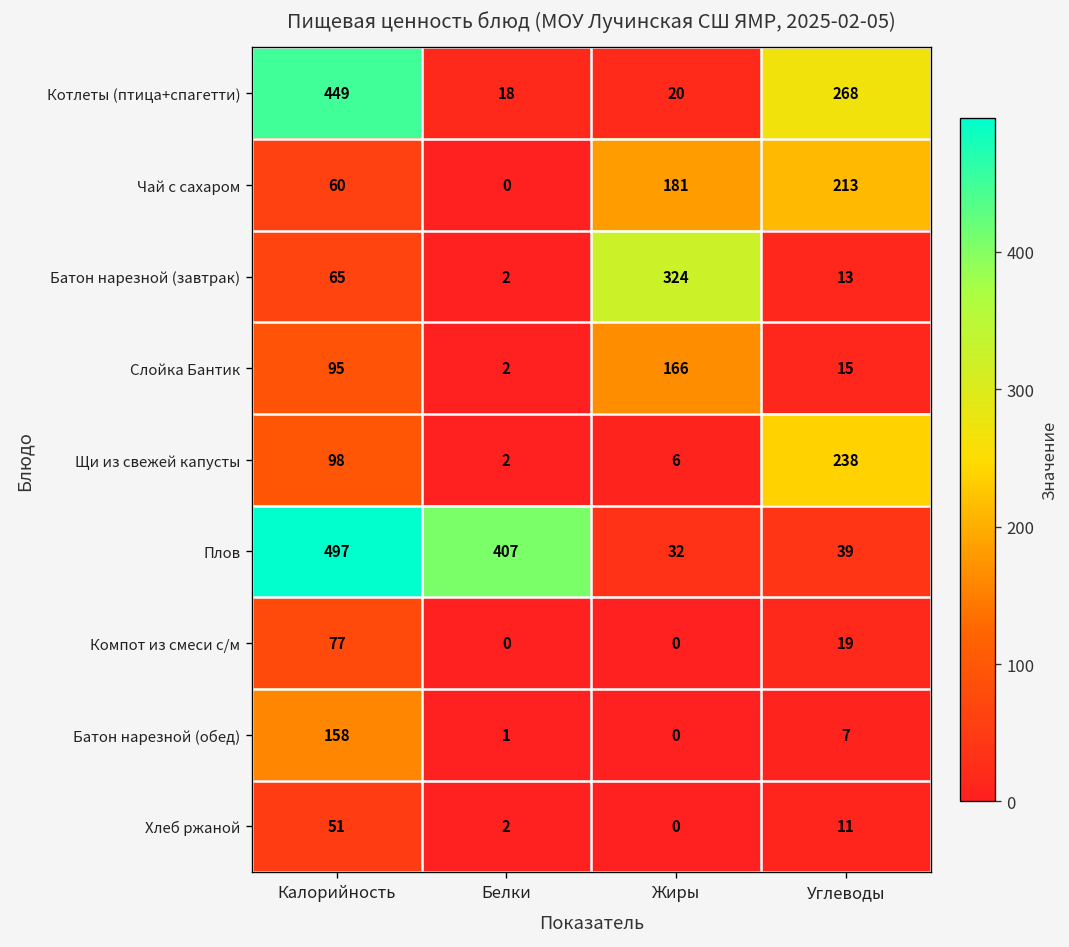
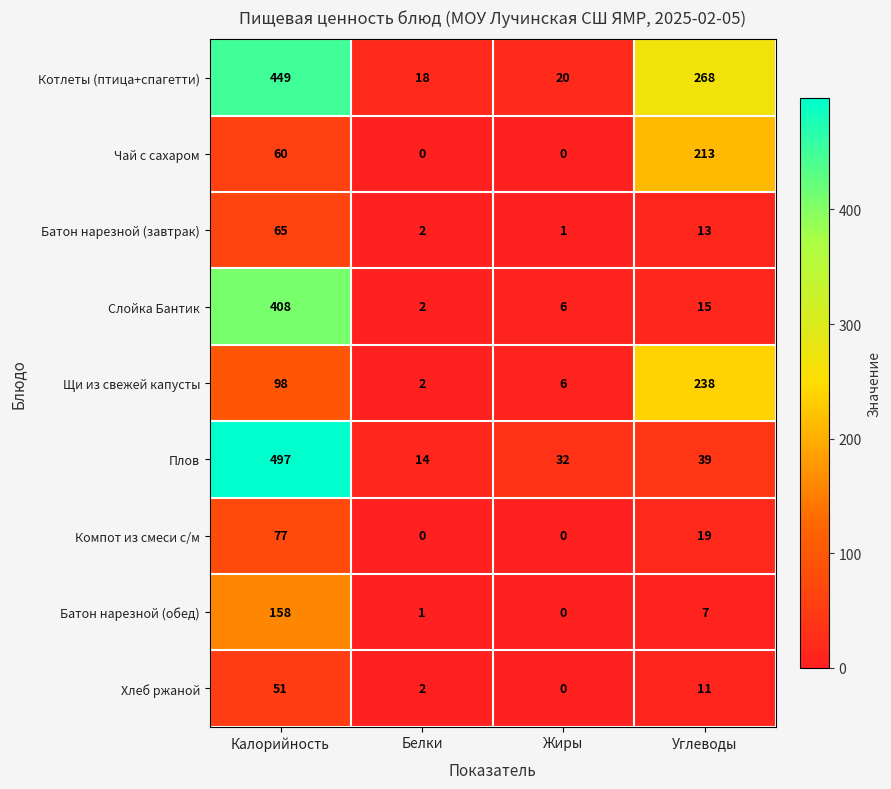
Чай с сахаром, Жиры: 181 -> 0
Батон нарезной (завтрак), Жиры: 324 -> 1
Слойка Бантик, Калорийность: 95 -> 408
Слойка Бантик, Жиры: 166 -> 6
Плов, Белки: 407 -> 14
